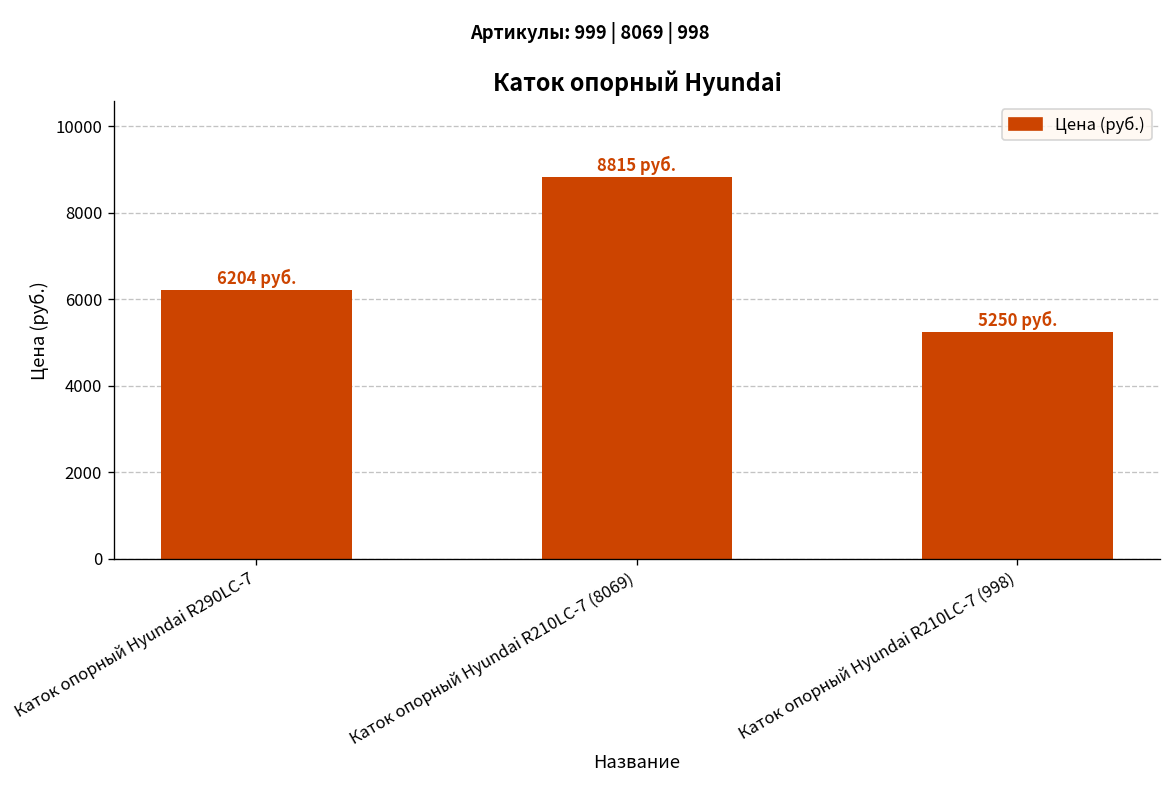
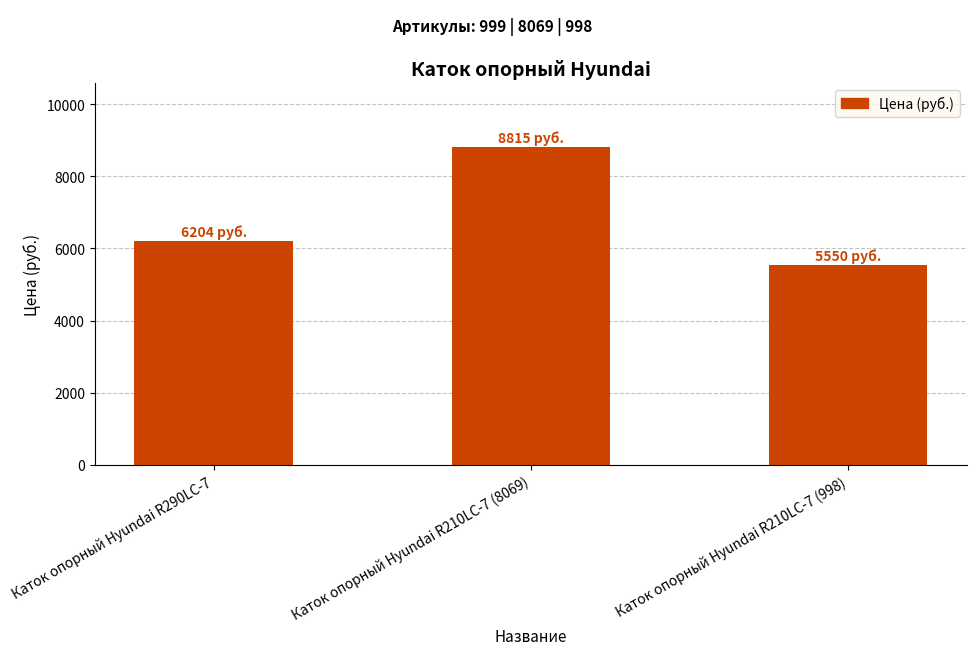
Каток опорный Hyundai R210LC-7 (998): 5250 -> 5550
